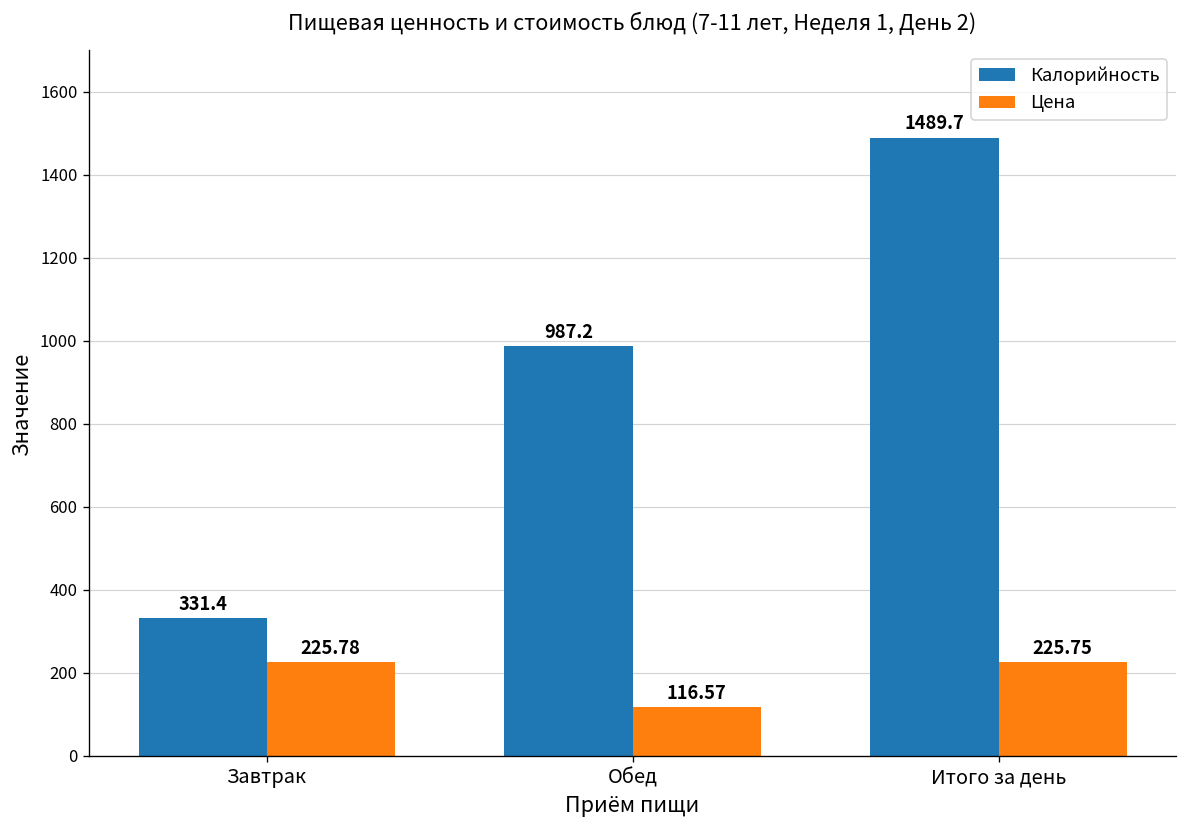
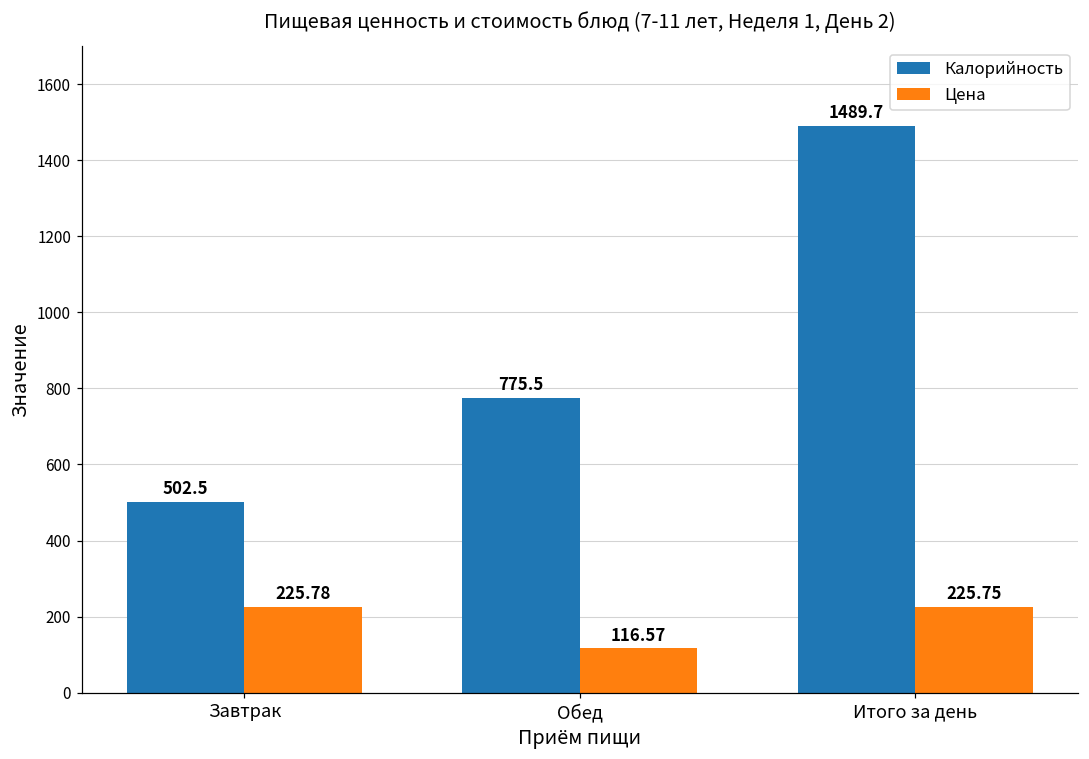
Калорийность, Завтрак: 331.4 -> 502.5
Калорийность, Обед: 987.2 -> 775.5
